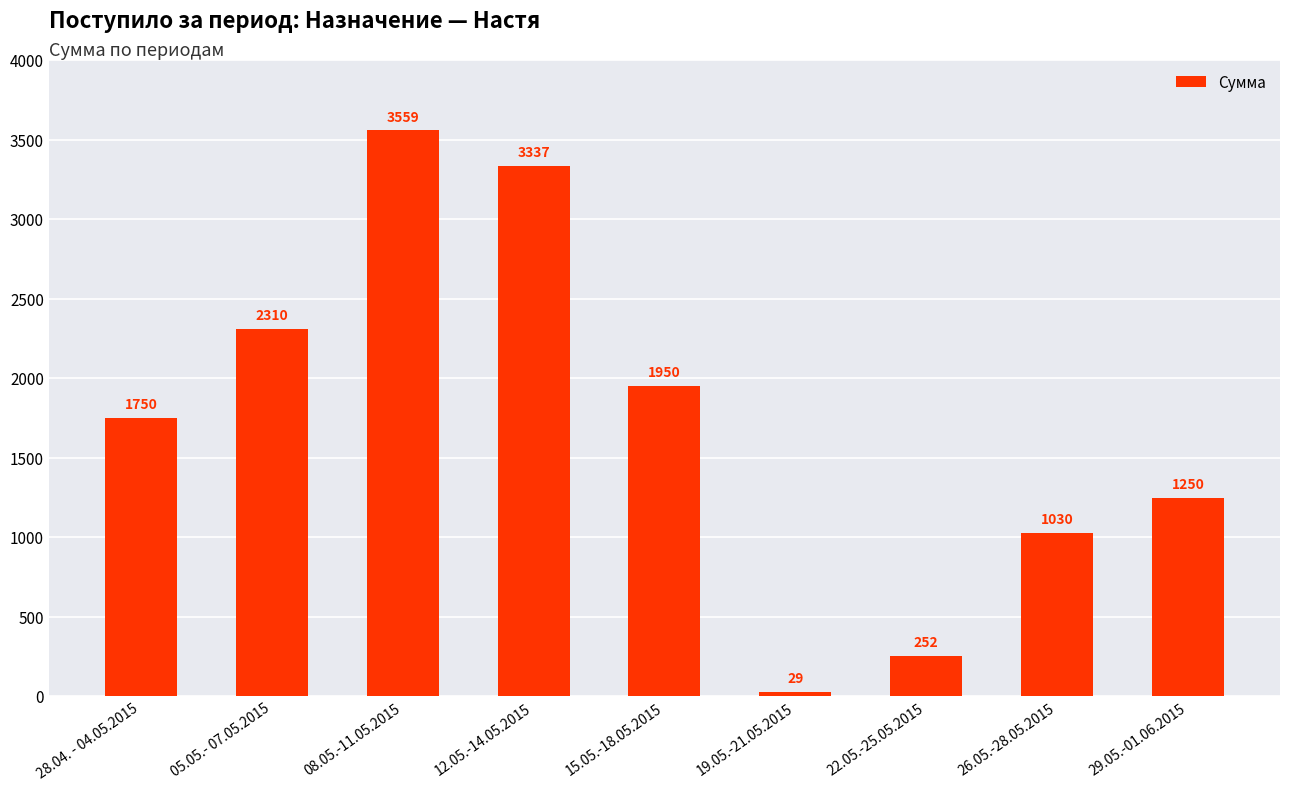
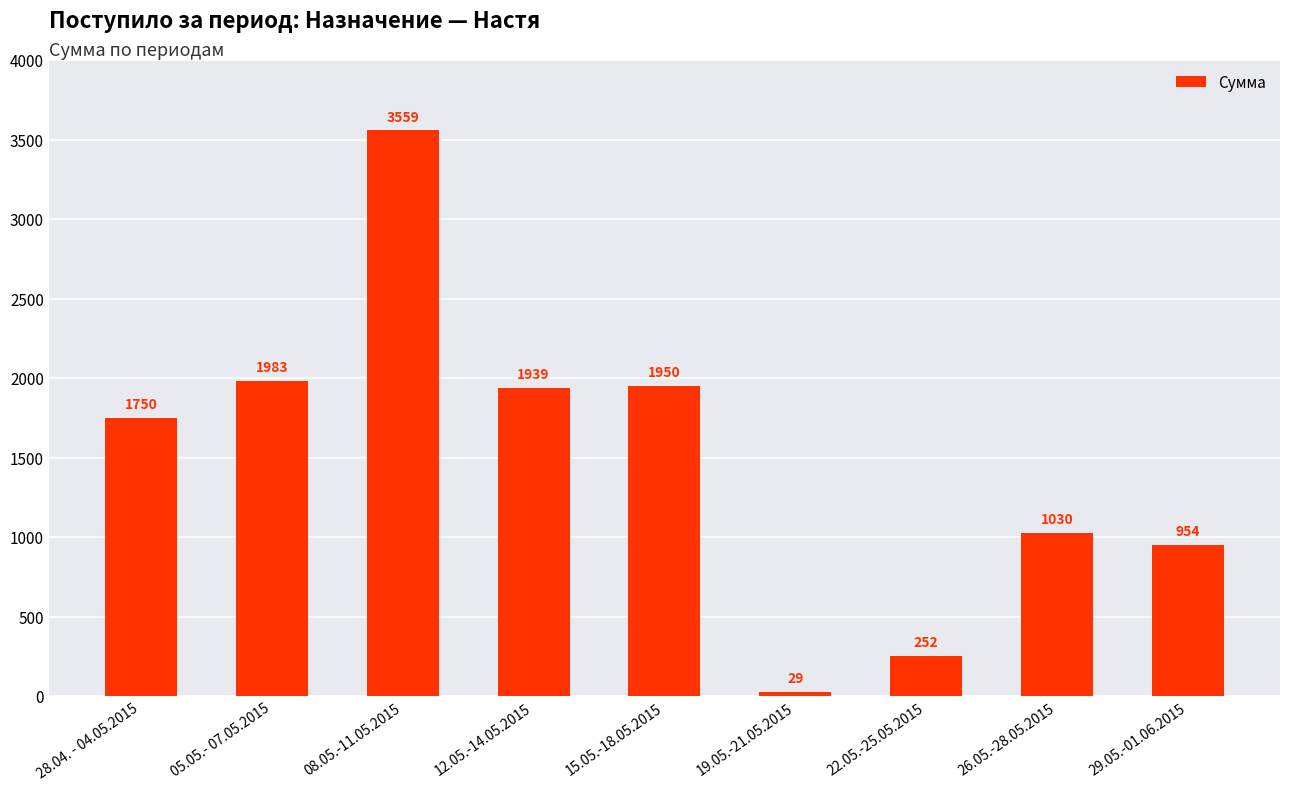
05.05.- 07.05.2015: 2310 -> 1983
12.05.-14.05.2015: 3337 -> 1939
29.05.-01.06.2015: 1250 -> 954
